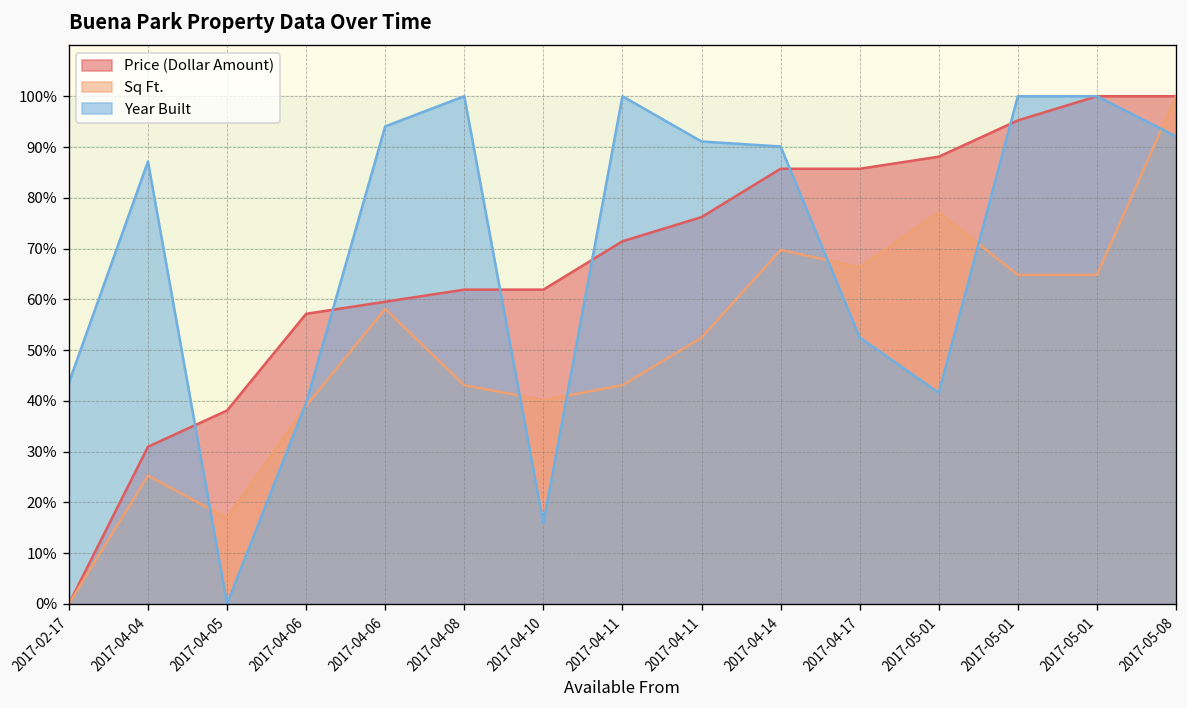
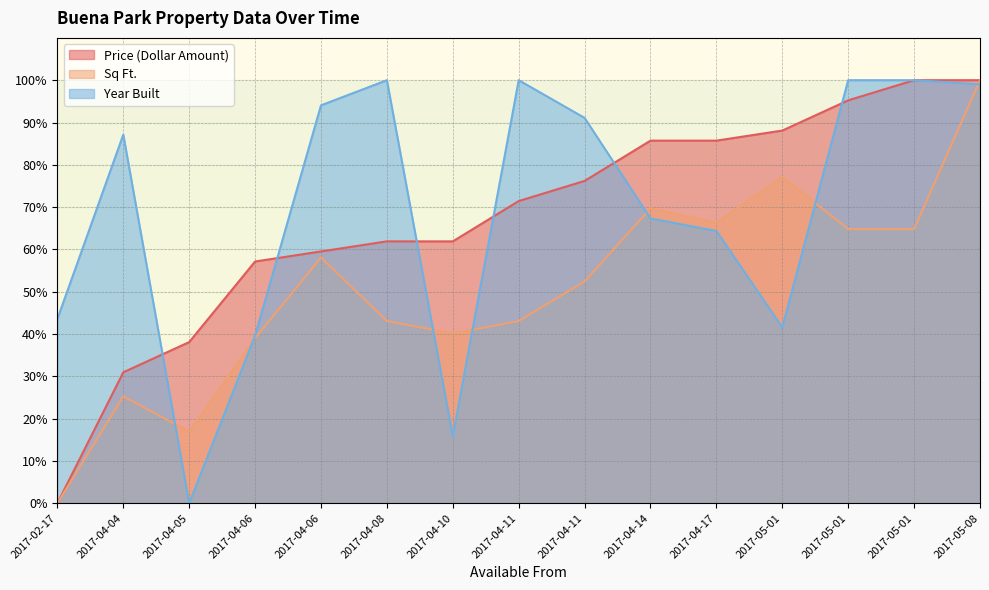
Year Built, 2017-04-14: 90% -> 67%
Year Built, 2017-04-17: 52% -> 64%
Year Built, 2017-05-08: 92% -> 99%
